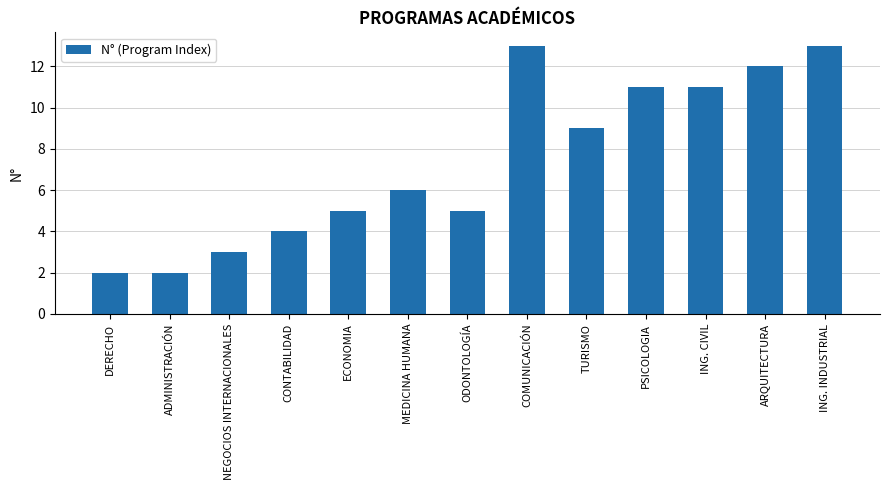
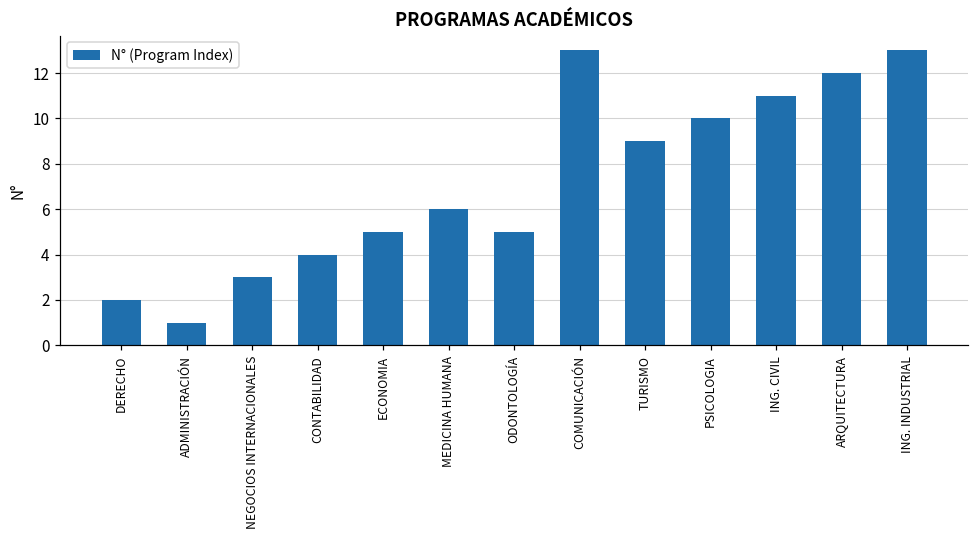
ADMINISTRACIÓN: 2 -> 1
PSICOLOGIA: 11 -> 10
